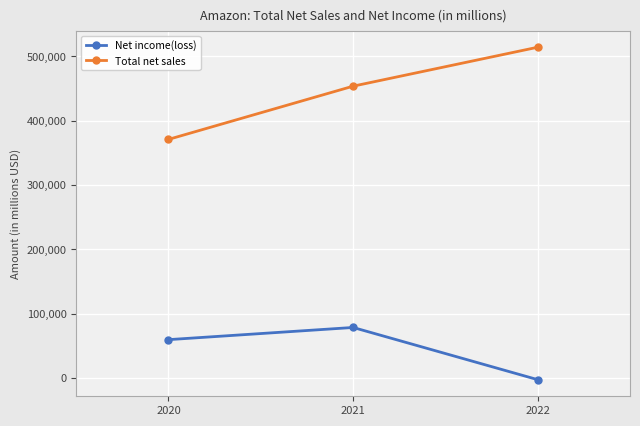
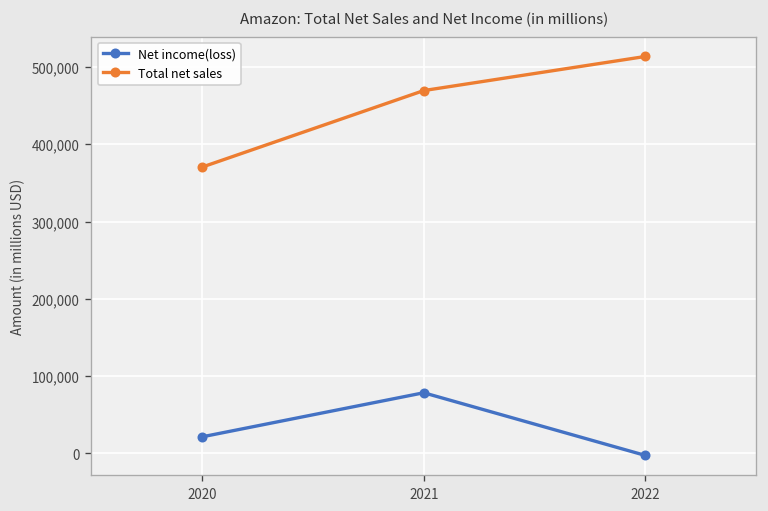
Net income(loss), 2020: 60,000 -> 20,000
Total net sales, 2021: 450,000 -> 470,000
